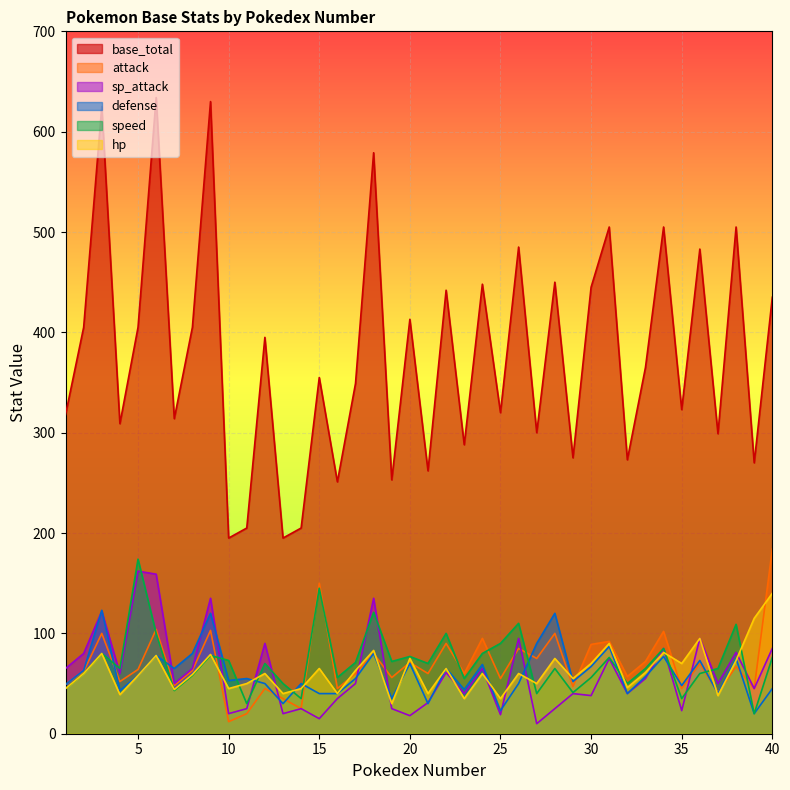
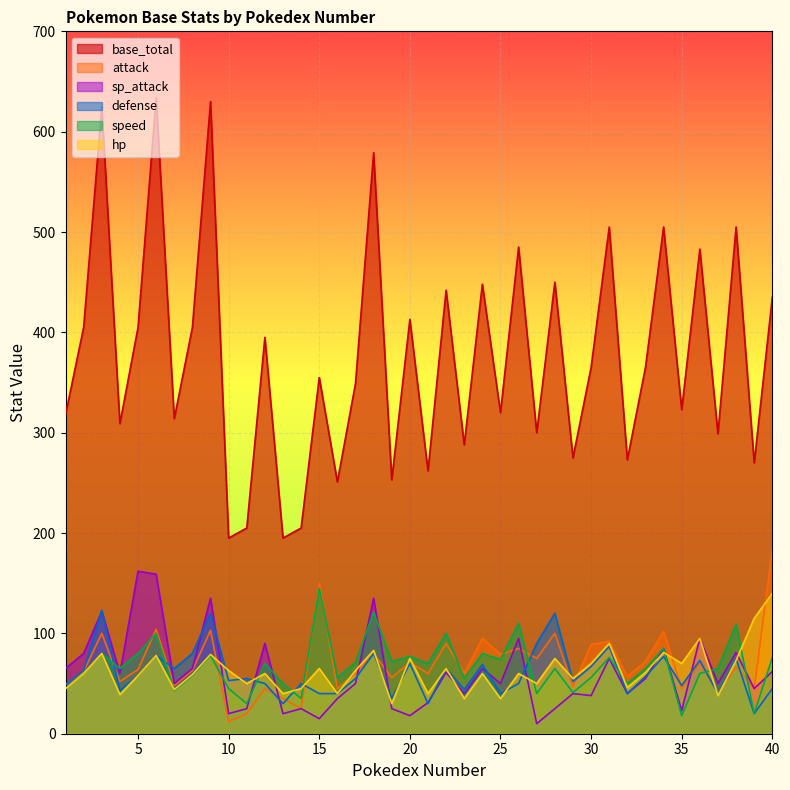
speed, 5: 174 -> 80
speed, 10: 73 -> 45
hp, 10: 45 -> 63
attack, 25: 55 -> 79
sp_attack, 25: 19 -> 50
defense, 25: 23 -> 40
speed, 25: 90 -> 74
base_total, 30: 445 -> 365
speed, 35: 35 -> 18
sp_attack, 40: 85 -> 62
